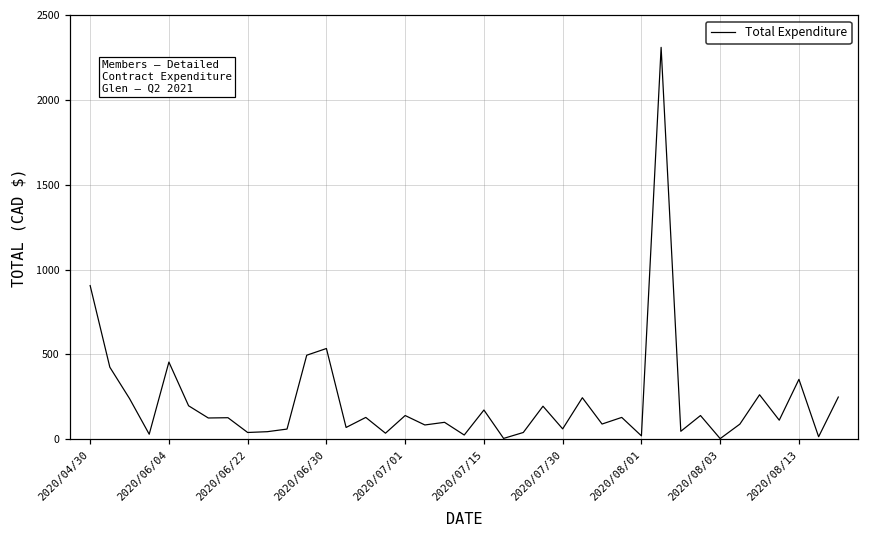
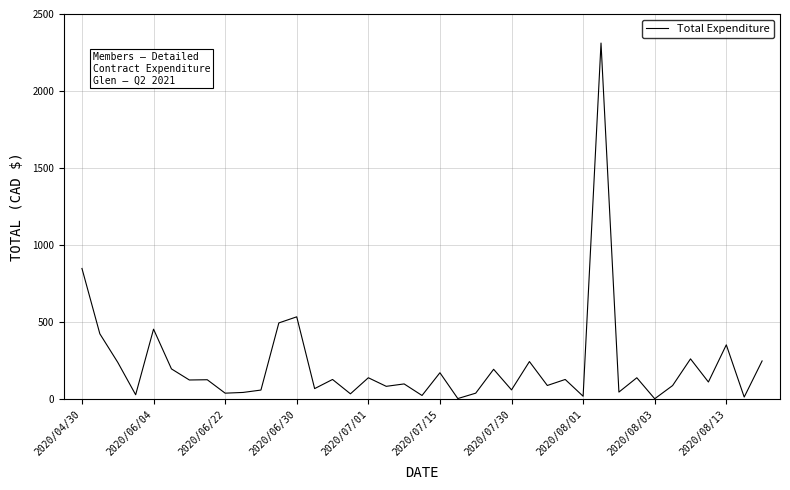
2020/04/30: 910 -> 850
